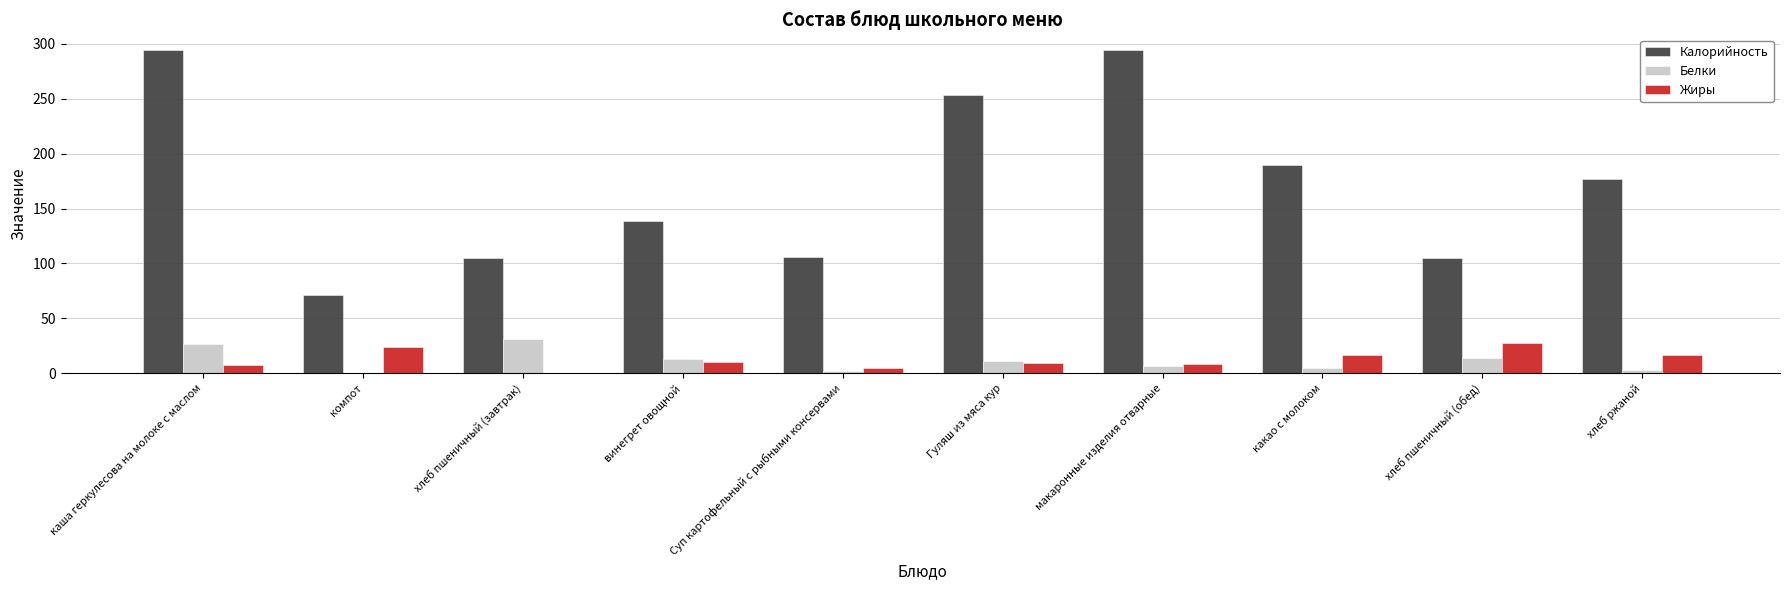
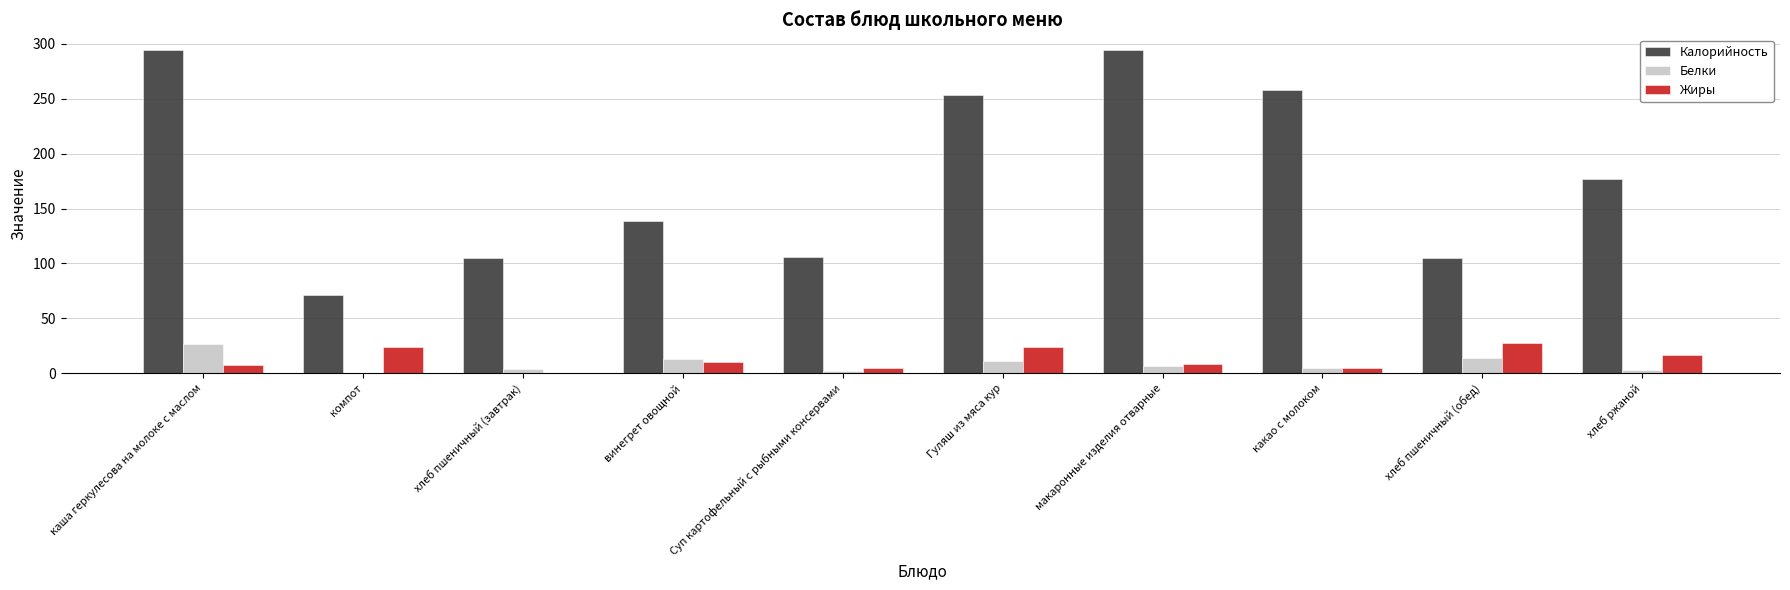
Белки, хлеб пшеничный (завтрак): 31 -> 4
Жиры, Гуляш из мяса кур: 9 -> 24
Калорийность, какао с молоком: 190 -> 258
Жиры, какао с молоком: 17 -> 5
